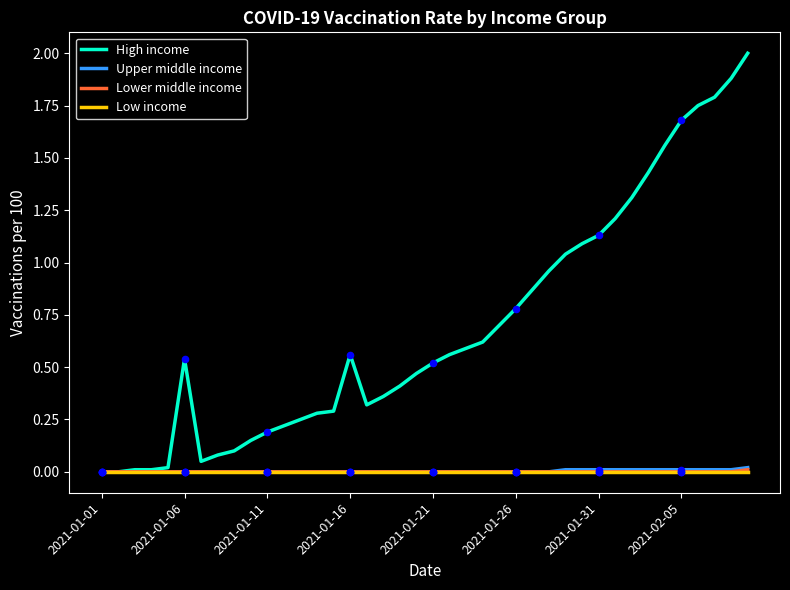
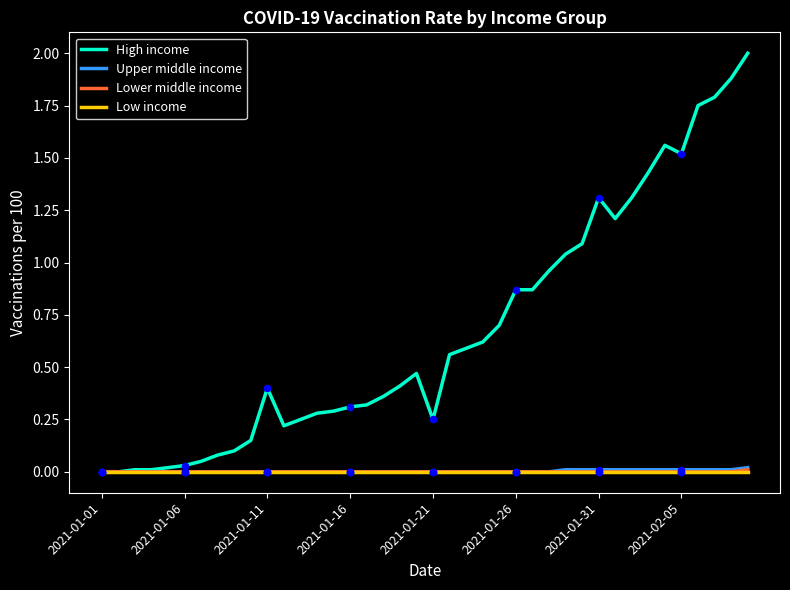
High income, 2021-01-06: 0.54 -> 0.03
High income, 2021-01-11: 0.19 -> 0.40
High income, 2021-01-16: 0.56 -> 0.31
High income, 2021-01-21: 0.52 -> 0.25
High income, 2021-01-26: 0.78 -> 0.87
High income, 2021-01-31: 1.13 -> 1.31
High income, 2021-02-05: 1.68 -> 1.52
